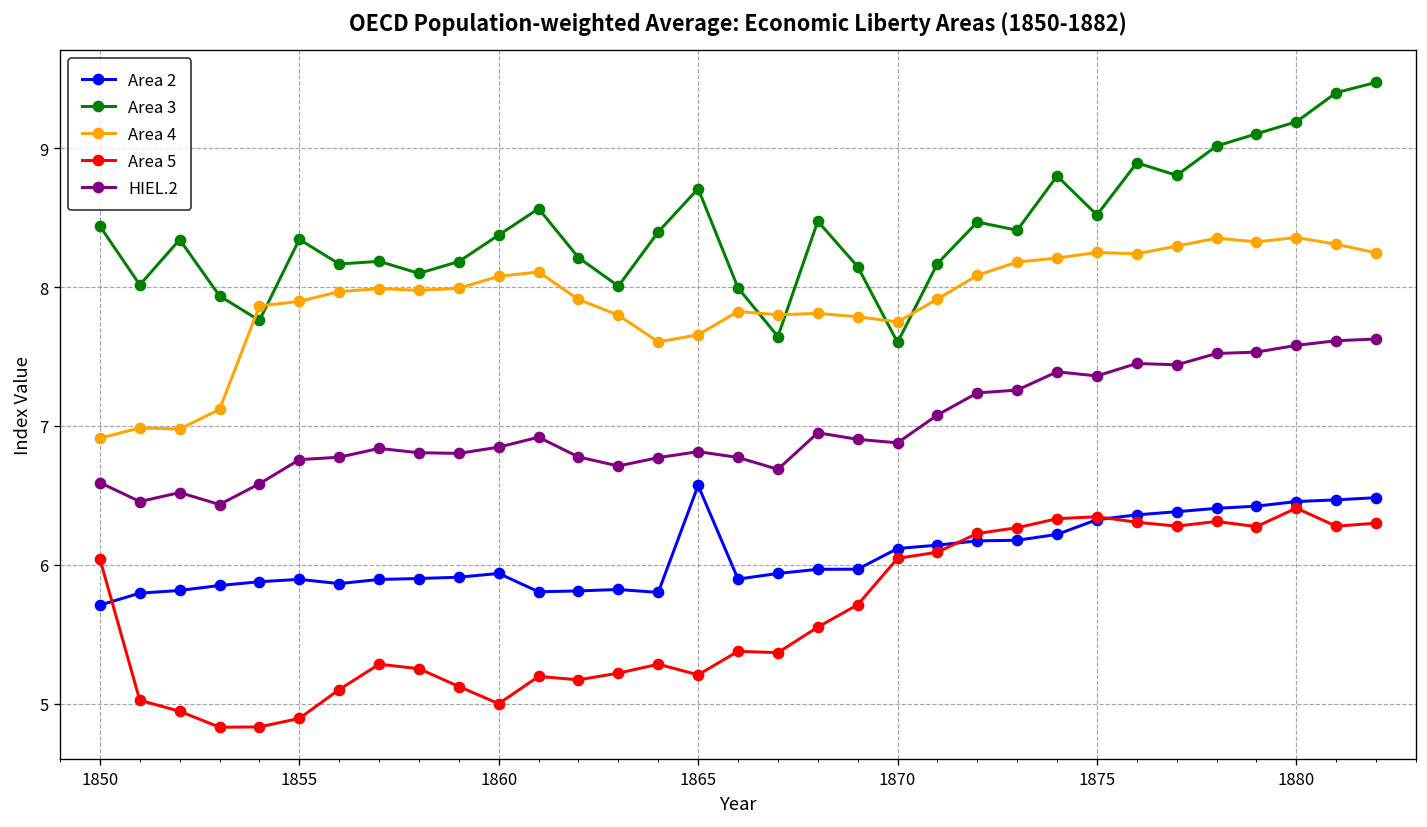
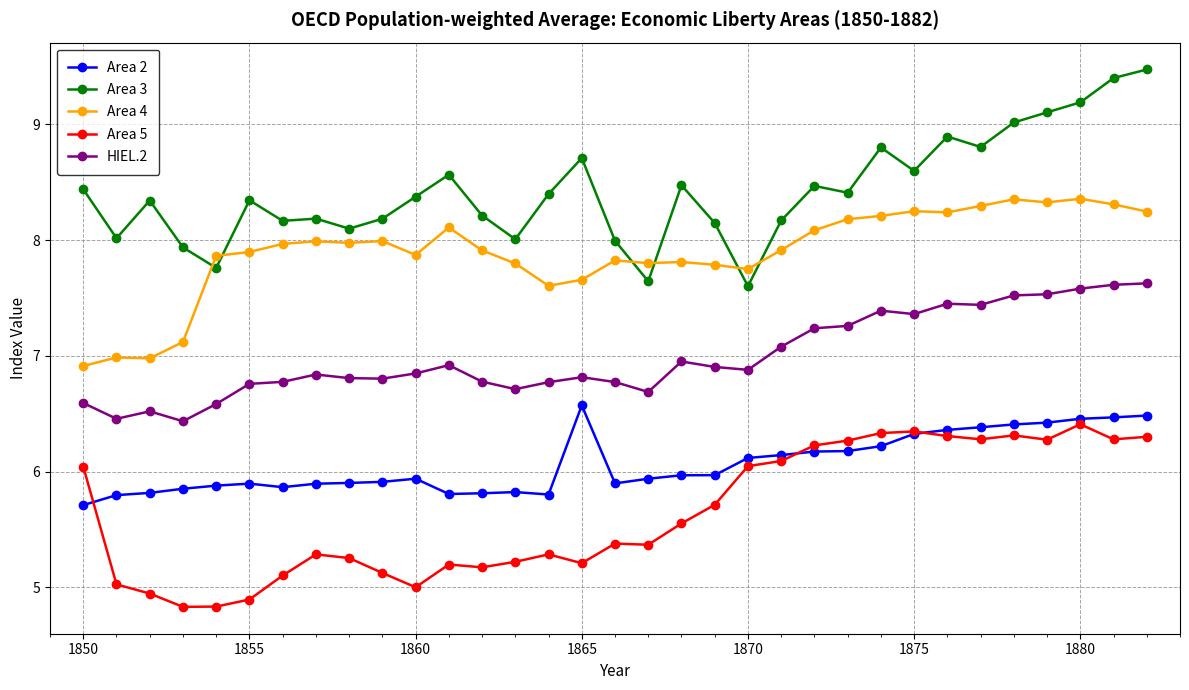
Area 4, 1860: 8.08 -> 7.87
Area 3, 1875: 8.52 -> 8.60
